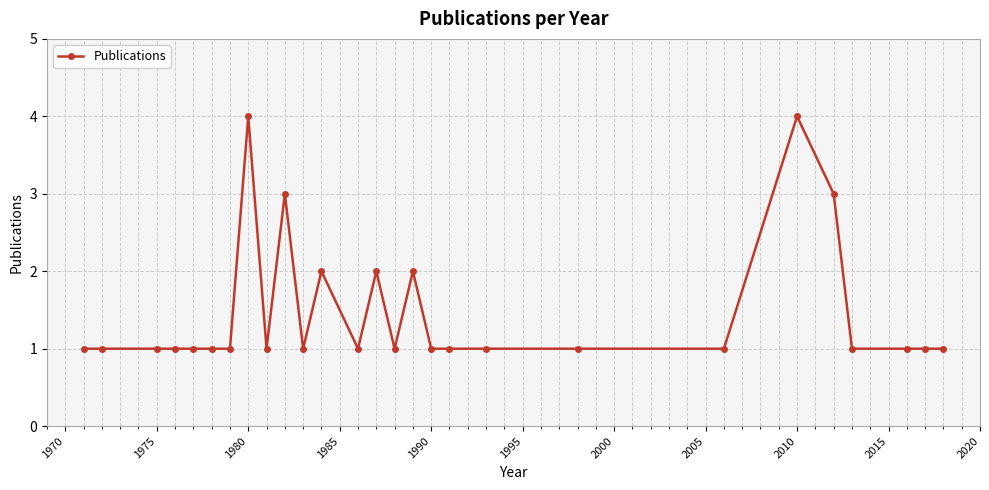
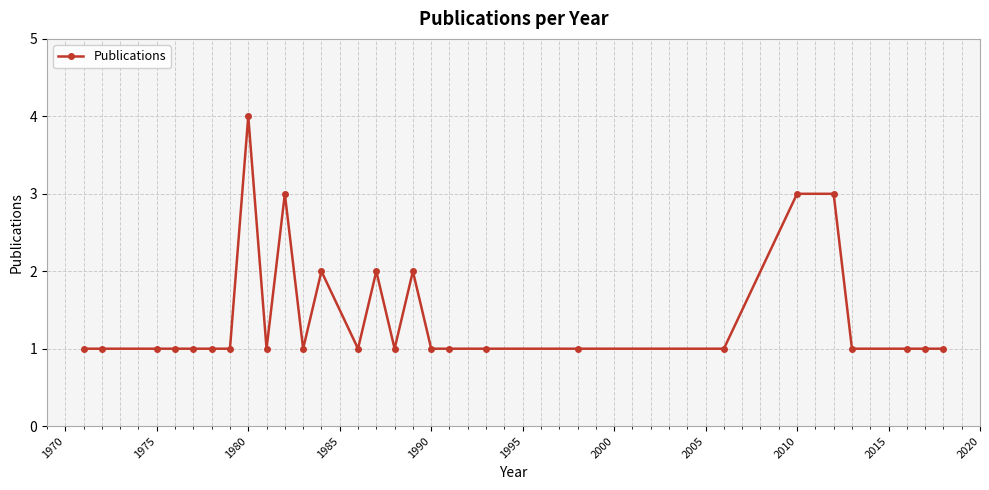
2010: 4 -> 3
